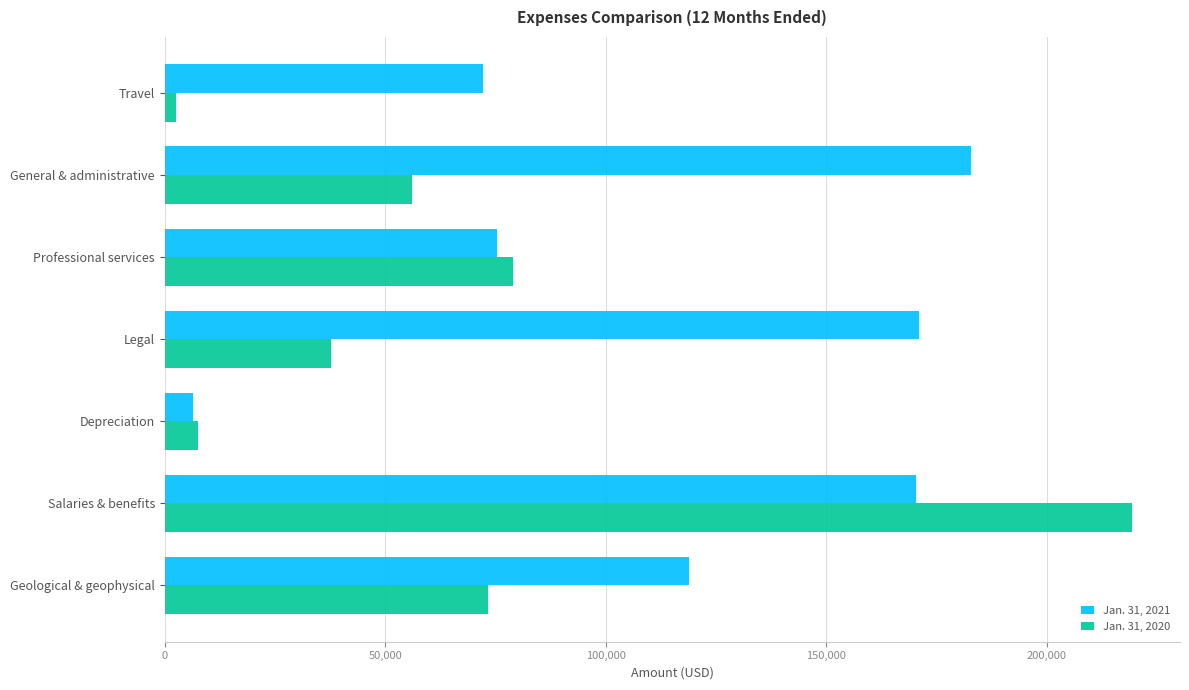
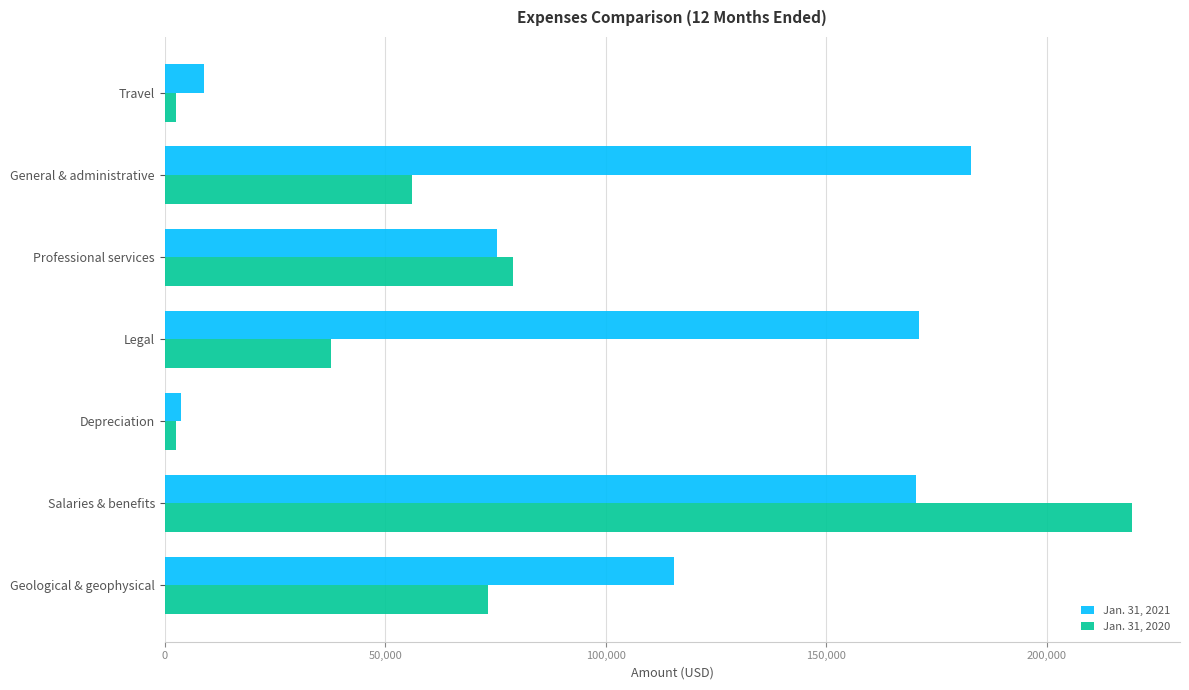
Jan. 31, 2021, Travel: 72,000 -> 9,000
Jan. 31, 2021, Depreciation: 6,000 -> 4,000
Jan. 31, 2020, Depreciation: 8,000 -> 3,000
Jan. 31, 2021, Geological & geophysical: 119,000 -> 116,000
